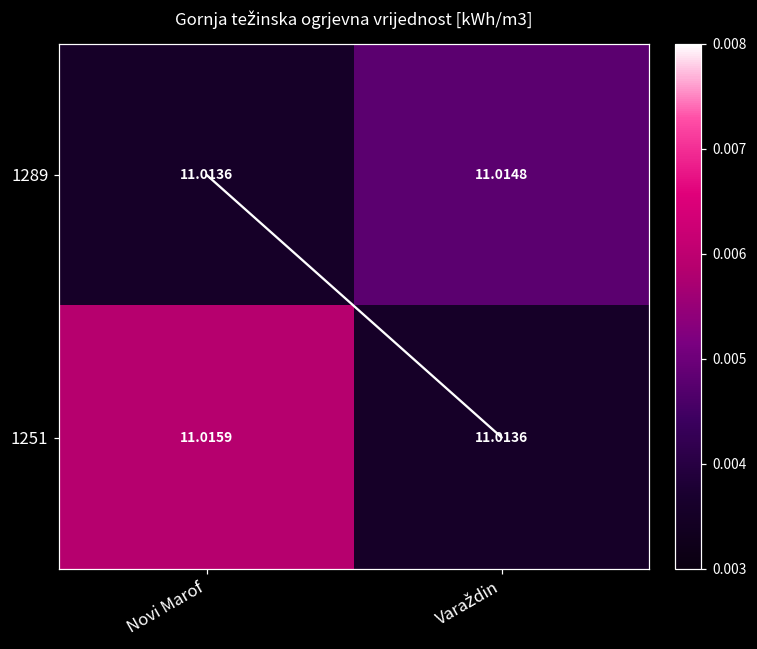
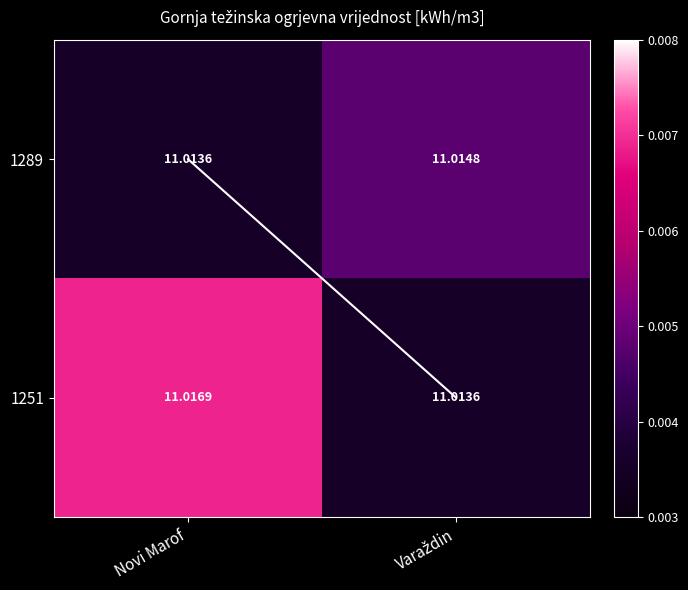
1251, Novi Marof: 11.0159 -> 11.0169
